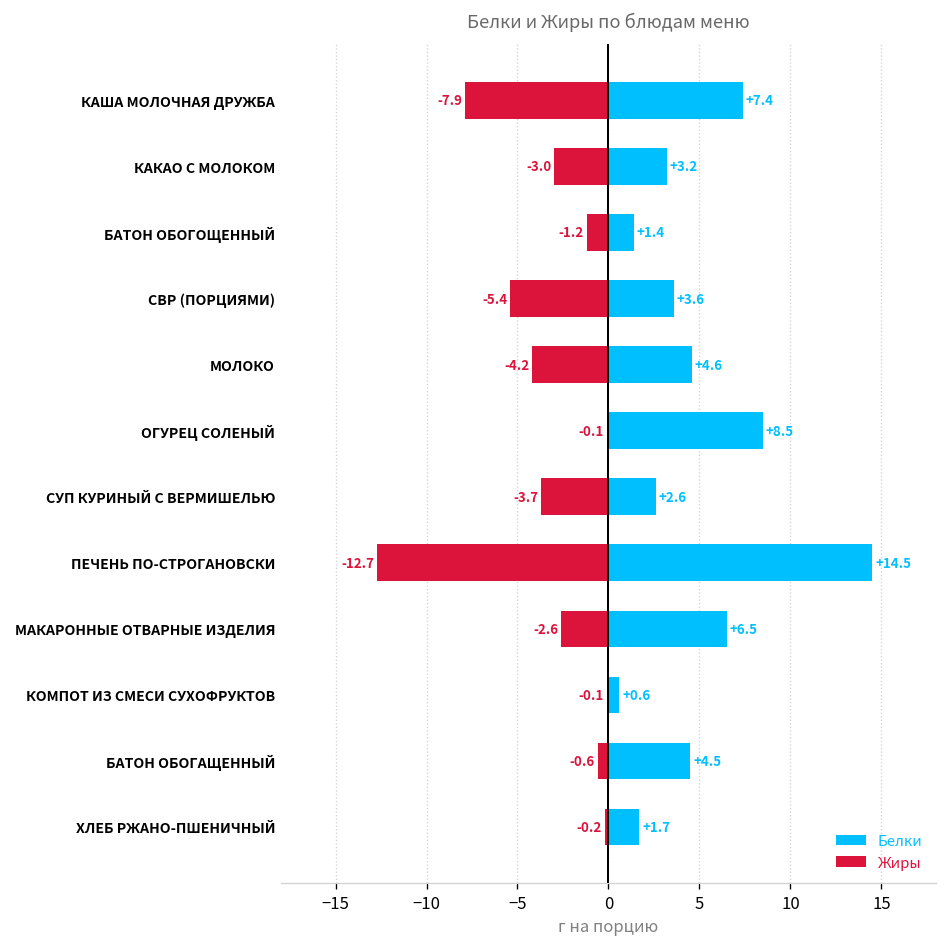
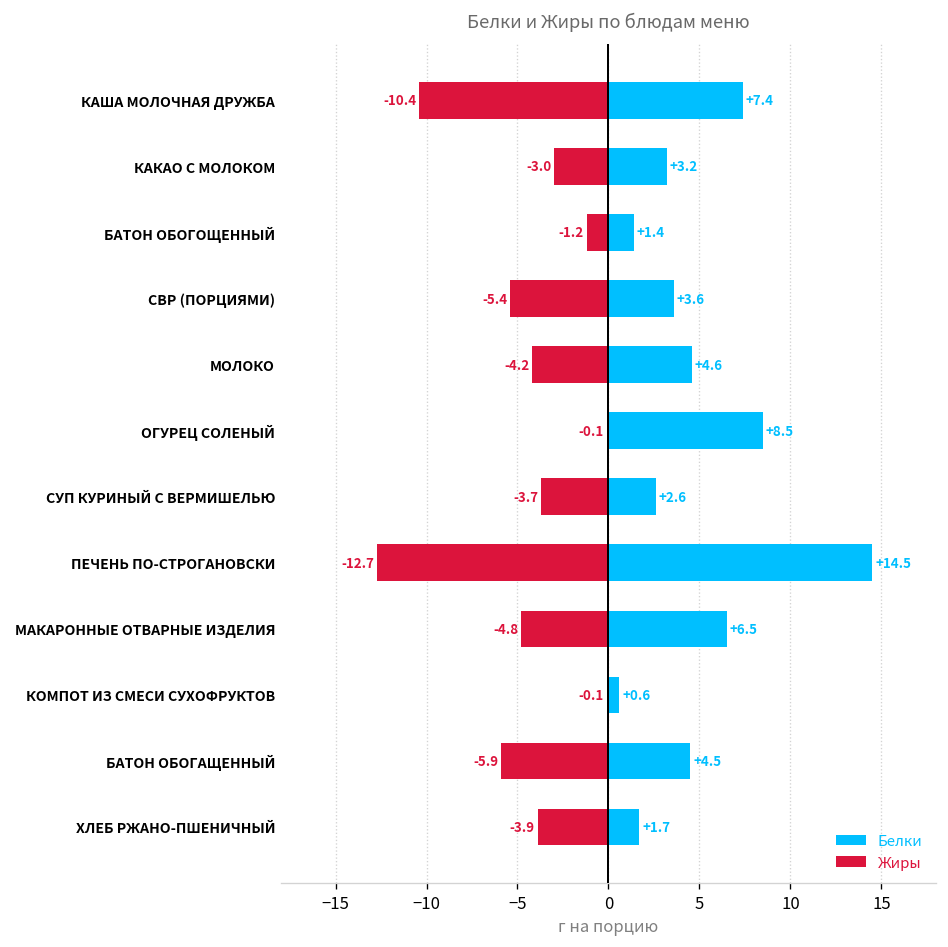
Жиры, КАША МОЛОЧНАЯ ДРУЖБА: -7.9 -> -10.4
Жиры, МАКАРОННЫЕ ОТВАРНЫЕ ИЗДЕЛИЯ: -2.6 -> -4.8
Жиры, БАТОН ОБОГАЩЕННЫЙ: -0.6 -> -5.9
Жиры, ХЛЕБ РЖАНО-ПШЕНИЧНЫЙ: -0.2 -> -3.9
